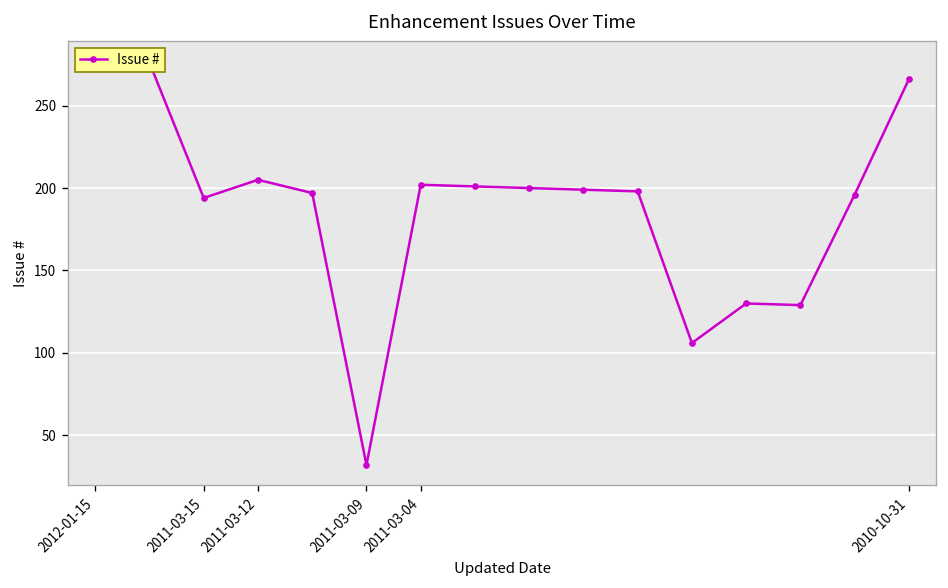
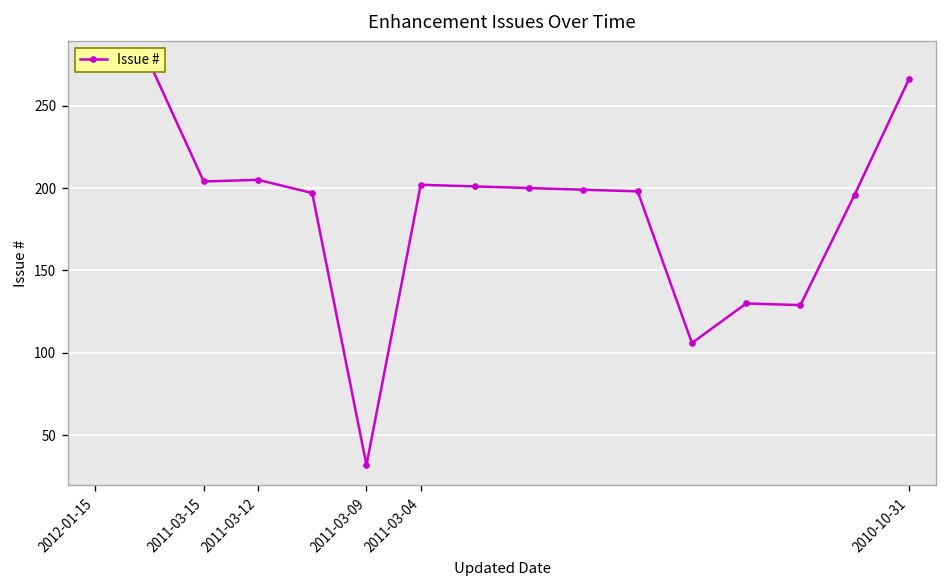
2011-03-15: 194 -> 204
